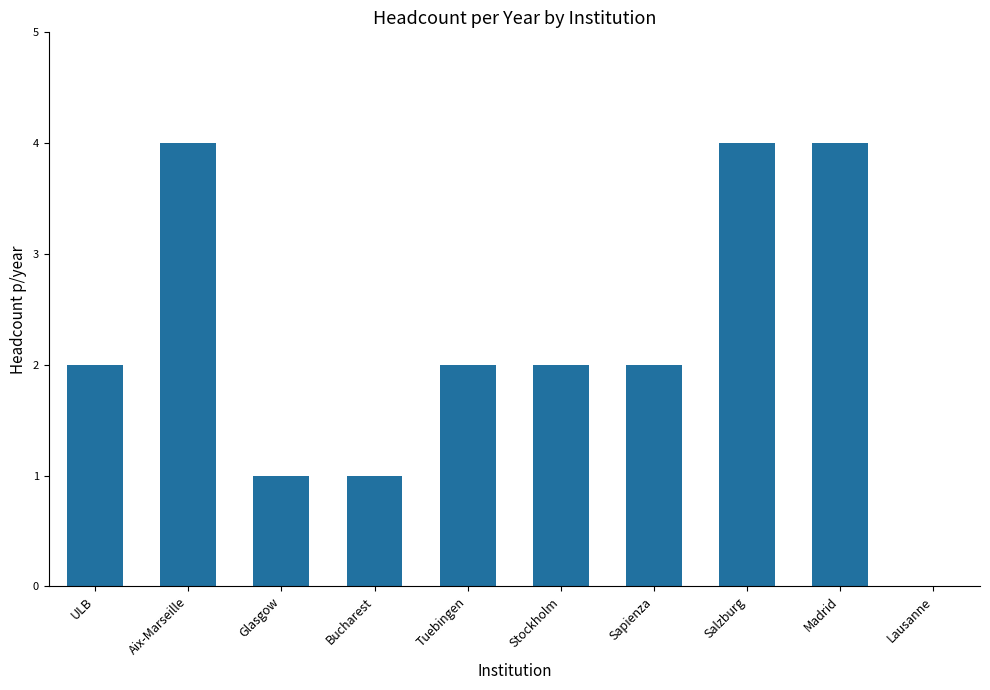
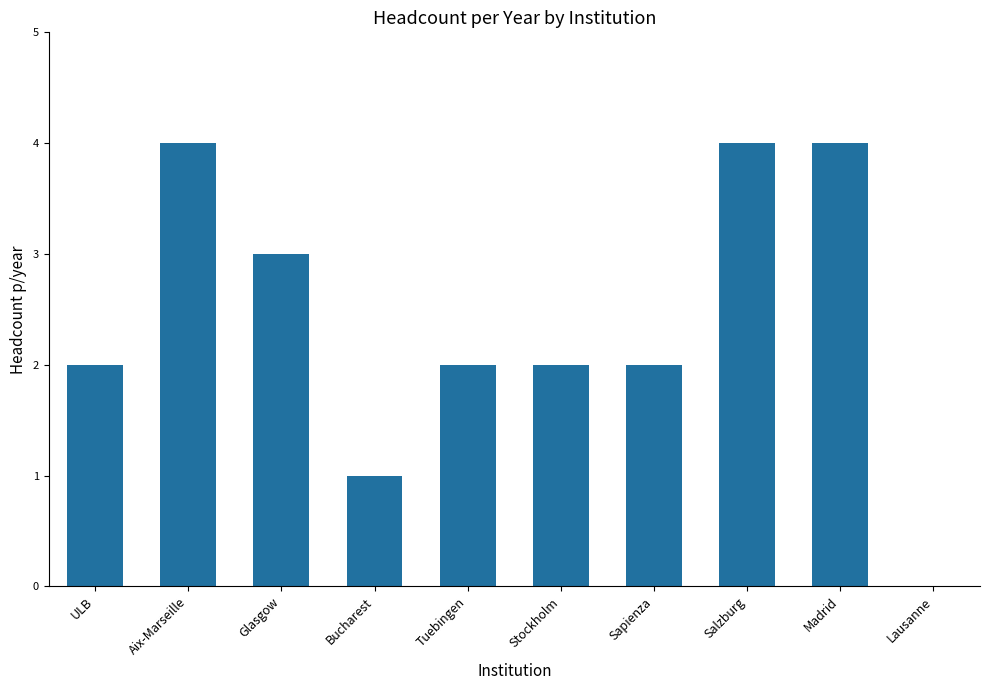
Glasgow: 1 -> 3
